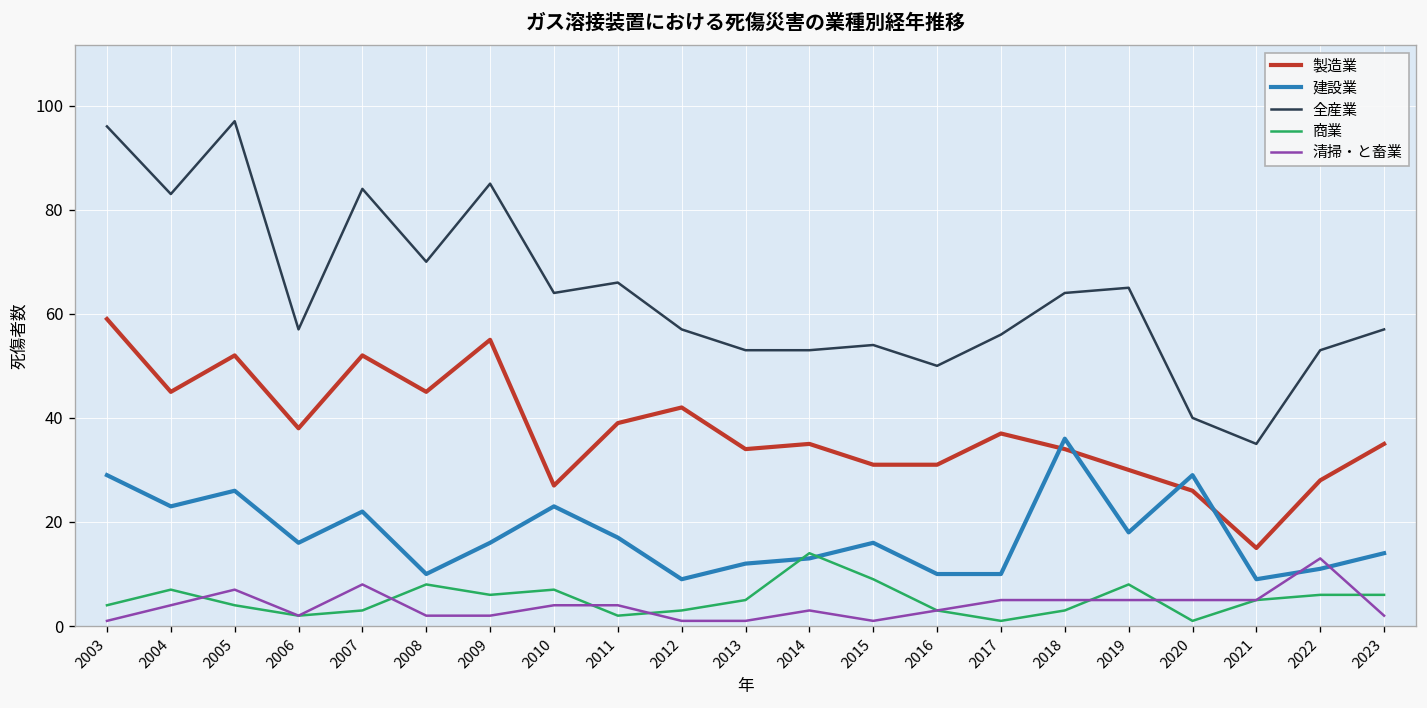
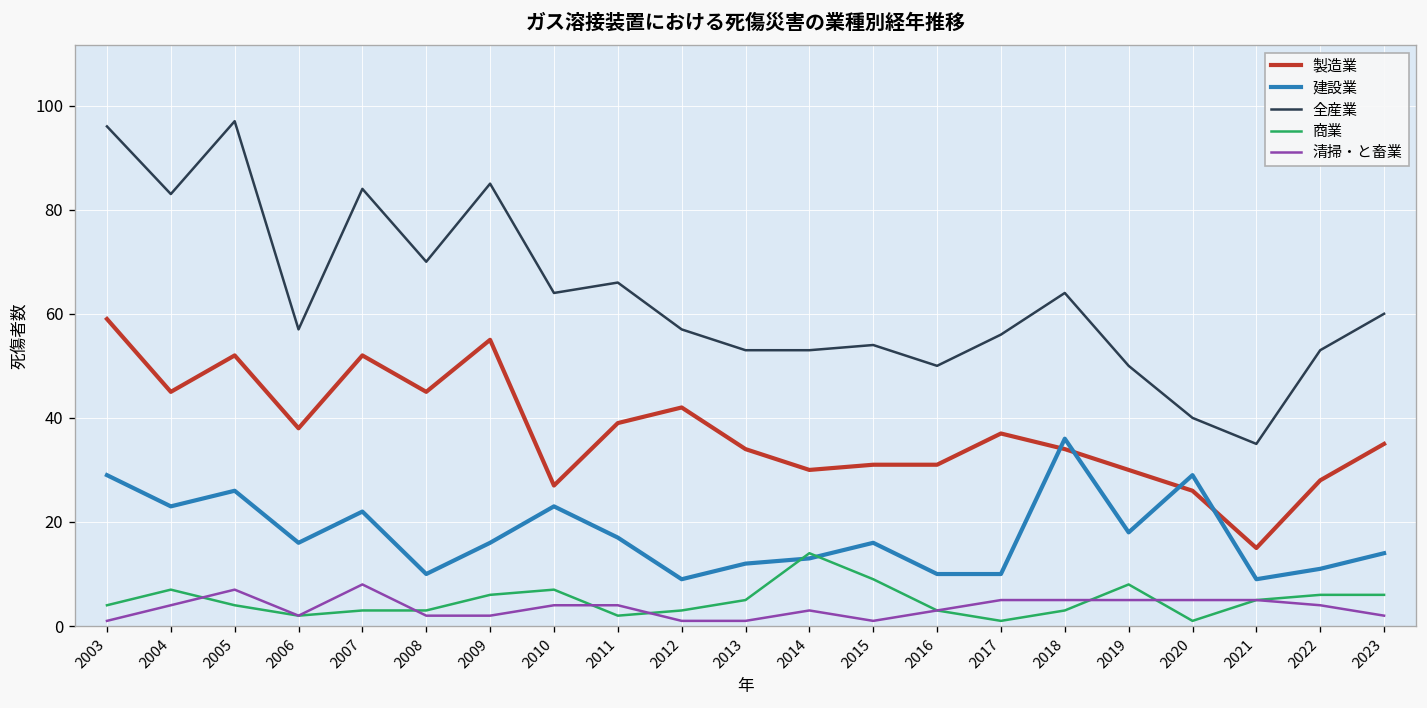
商業, 2008: 8 -> 3
製造業, 2014: 35 -> 30
全産業, 2019: 65 -> 50
清掃・と畜業, 2022: 13 -> 4
全産業, 2023: 57 -> 60
